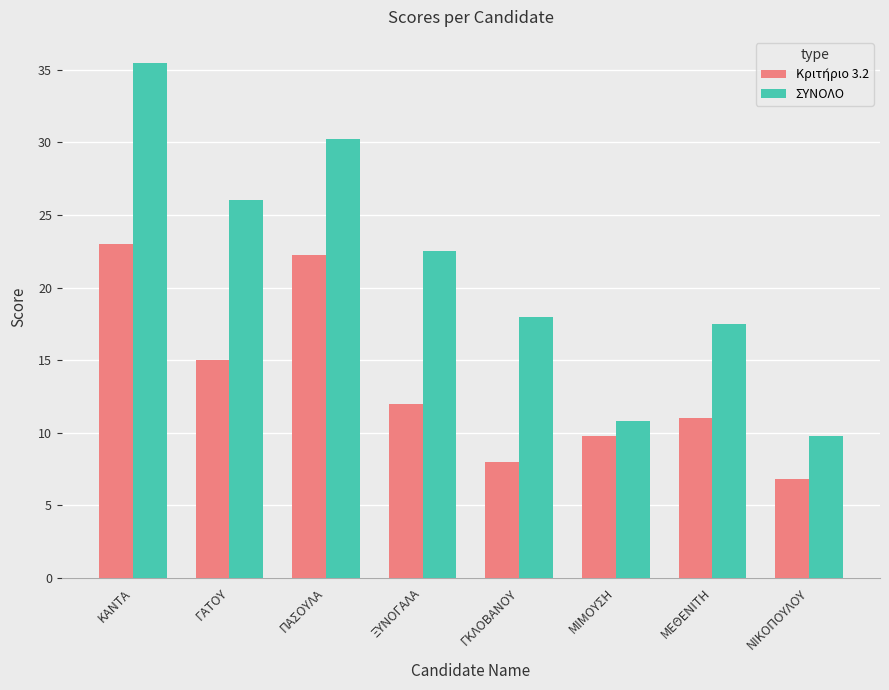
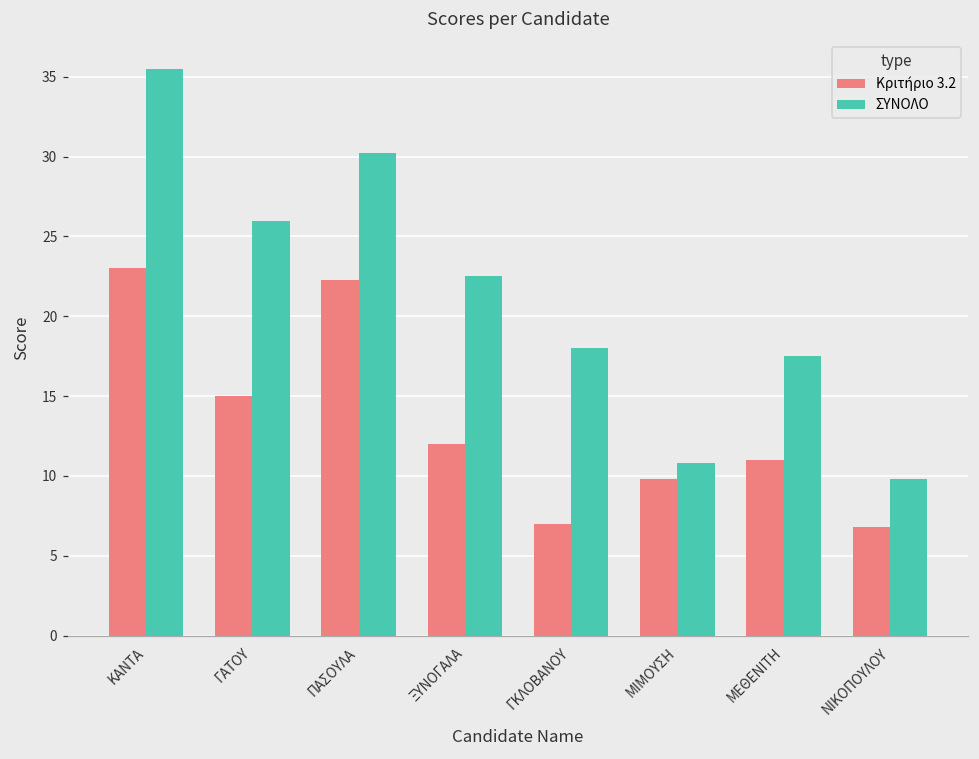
Κριτήριο 3.2, ΓΚΛΟΒΑΝΟΥ: 8 -> 7
